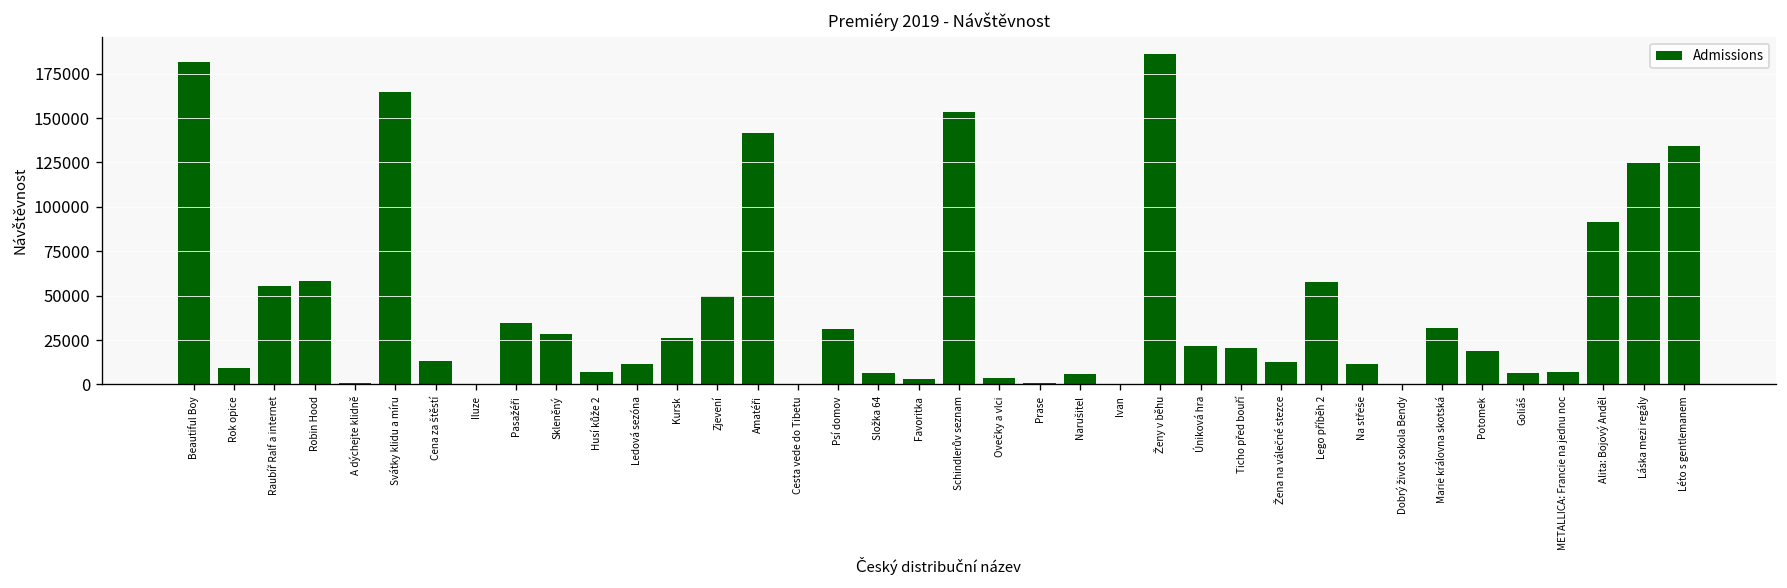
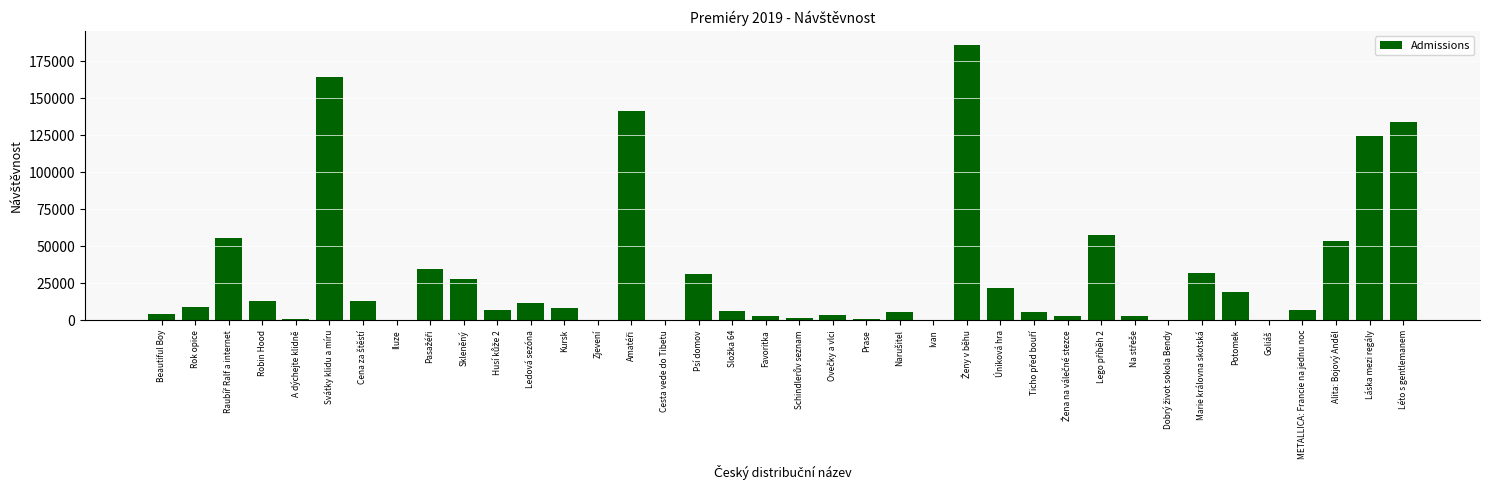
Beautiful Boy: 181000 -> 4000
Robin Hood: 58000 -> 13000
Kursk: 26000 -> 8000
Zjevení: 50000 -> 1000
Schindlerův seznam: 153000 -> 2000
Ticho před bouří: 20000 -> 6000
Žena na válečné stezce: 12000 -> 3000
Na střeše: 11000 -> 3000
Goliáš: 7000 -> 1000
Alita: Bojový Anděl: 91000 -> 54000
